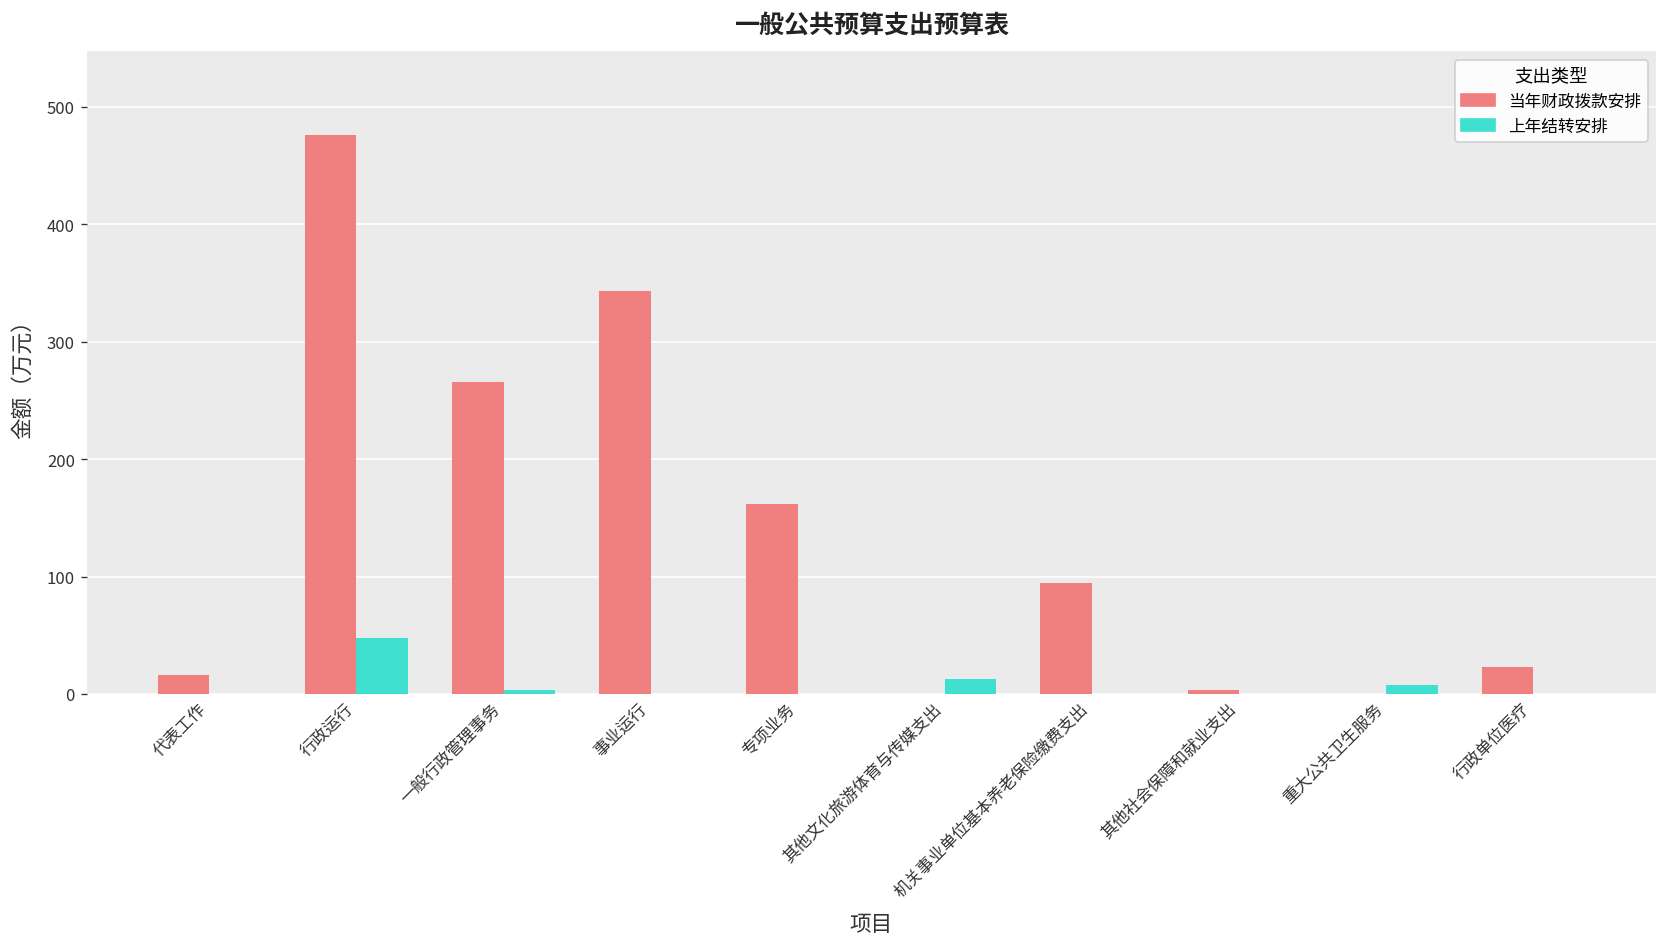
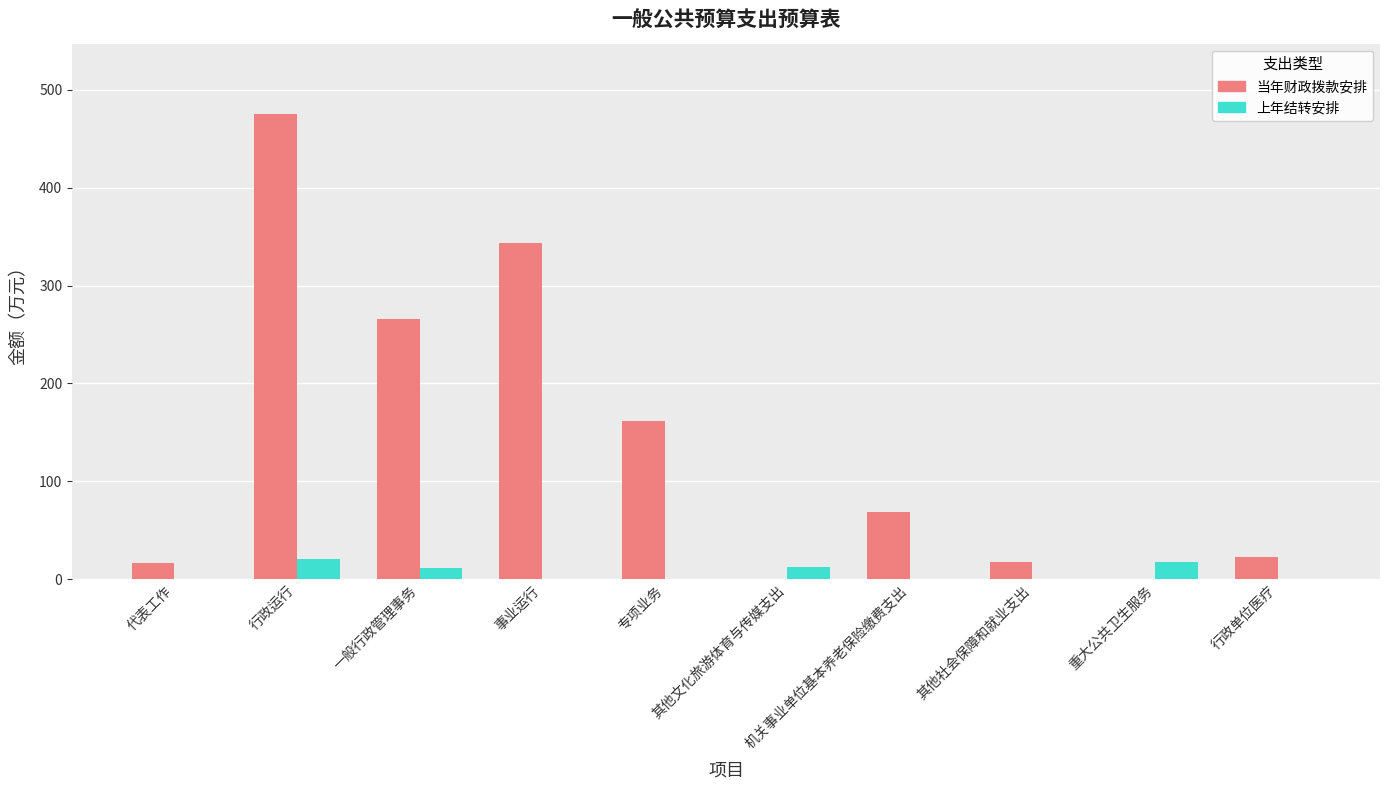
上年结转安排, 行政运行: 50 -> 20
上年结转安排, 一般行政管理事务: 0 -> 10
当年财政拨款安排, 机关事业单位基本养老保险缴费支出: 90 -> 70
当年财政拨款安排, 其他社会保障和就业支出: 0 -> 20
上年结转安排, 重大公共卫生服务: 10 -> 20
